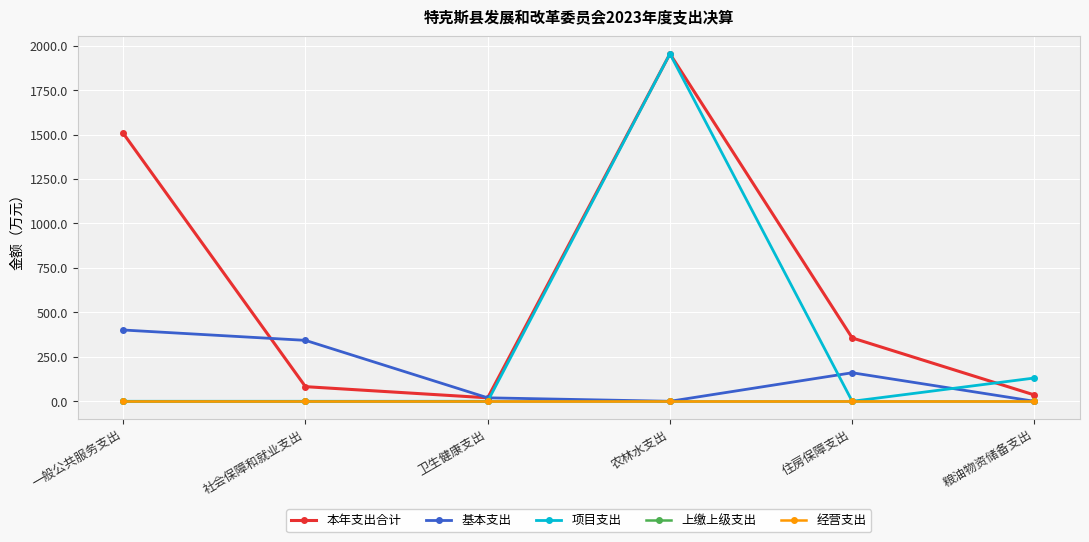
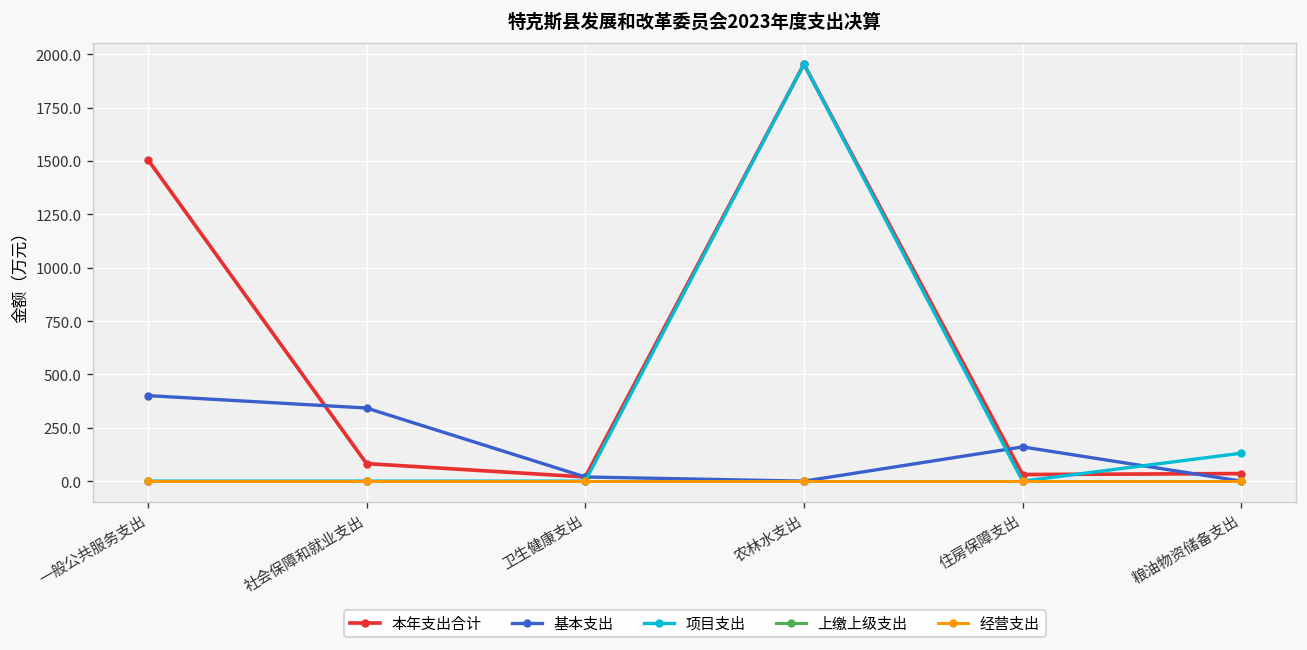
本年支出合计, 住房保障支出: 360 -> 30
